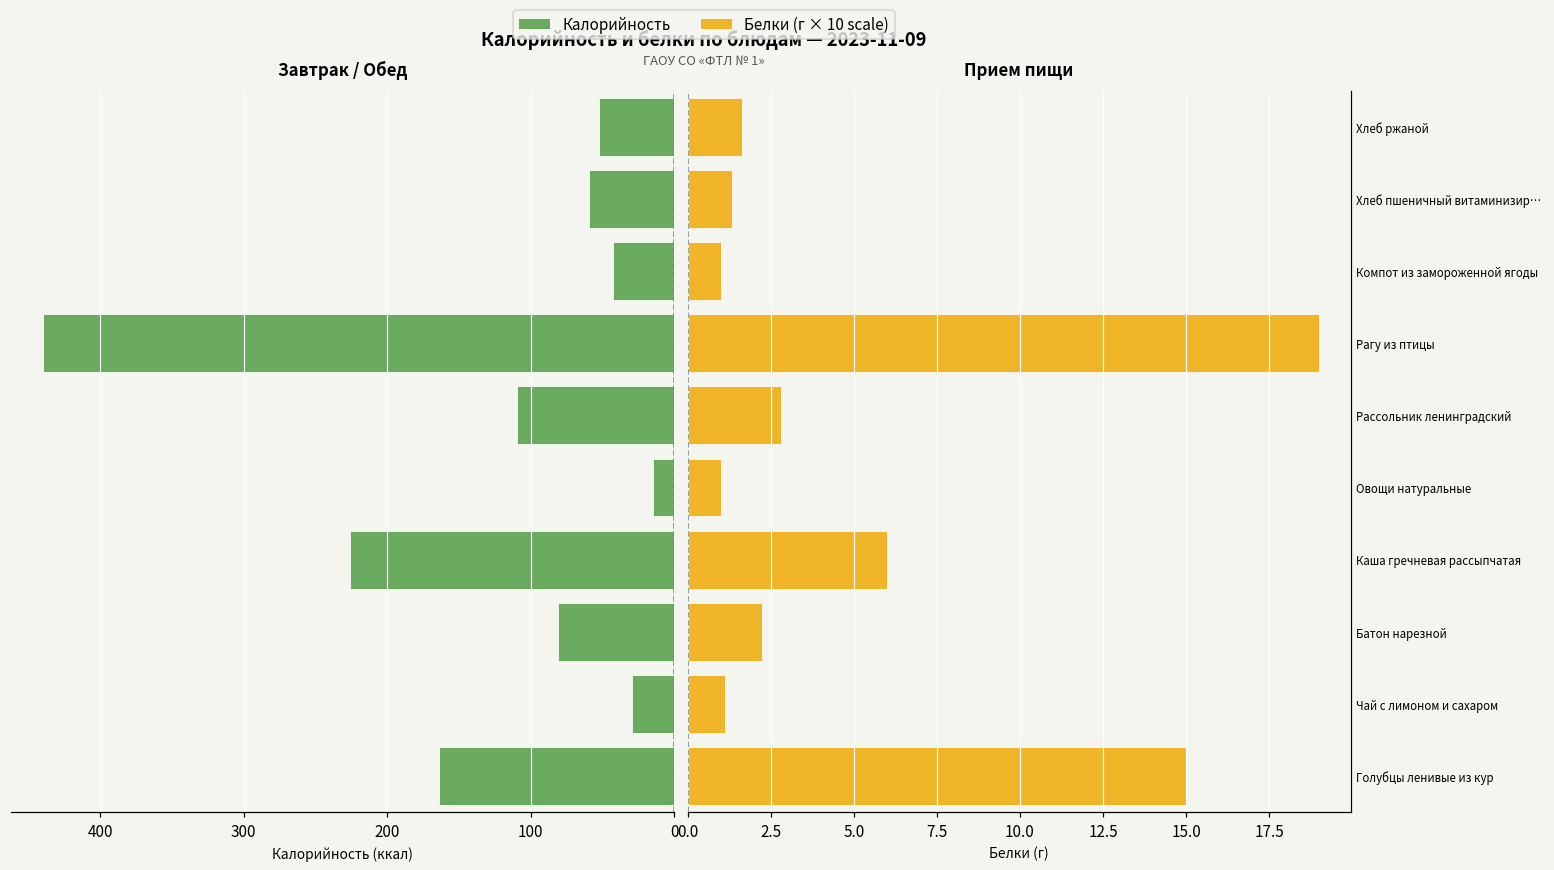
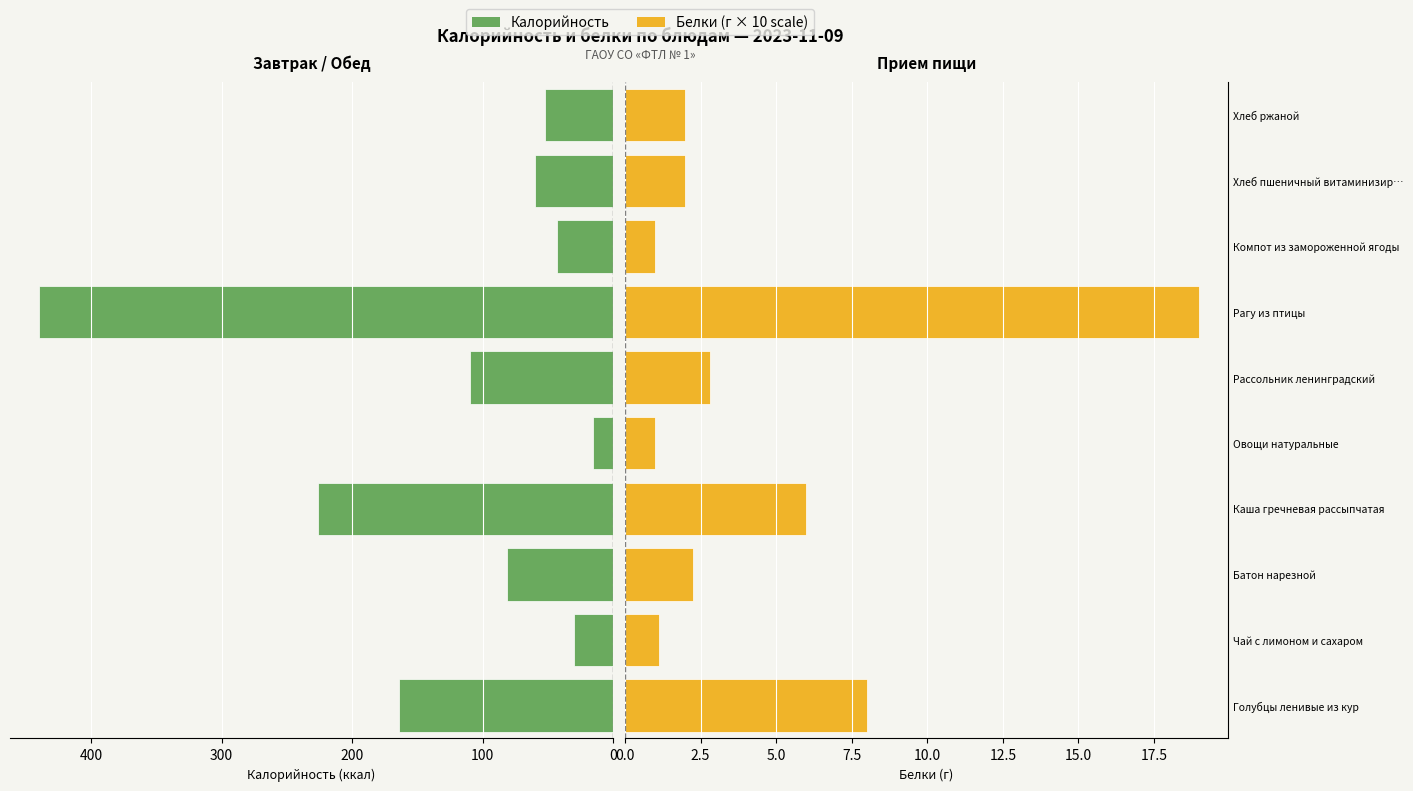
Прием пищи, Хлеб ржаной: 1.6 -> 2.0
Прием пищи, Хлеб пшеничный витаминизир…: 1.3 -> 2.0
Прием пищи, Голубцы ленивые из кур: 15 -> 8
